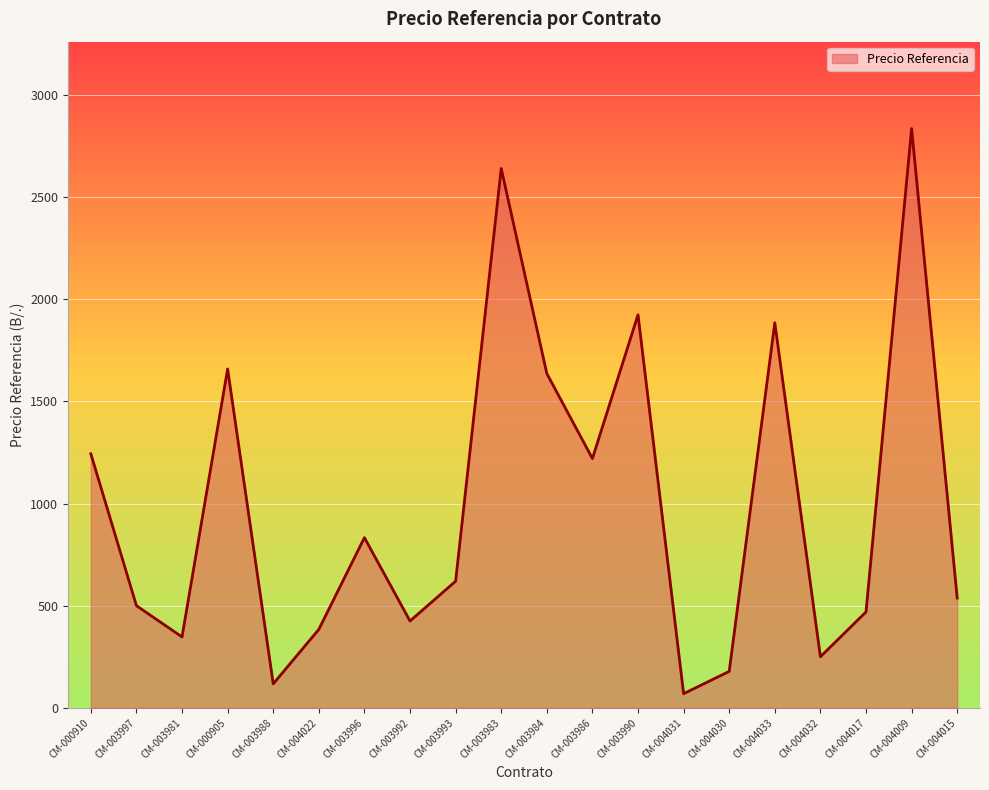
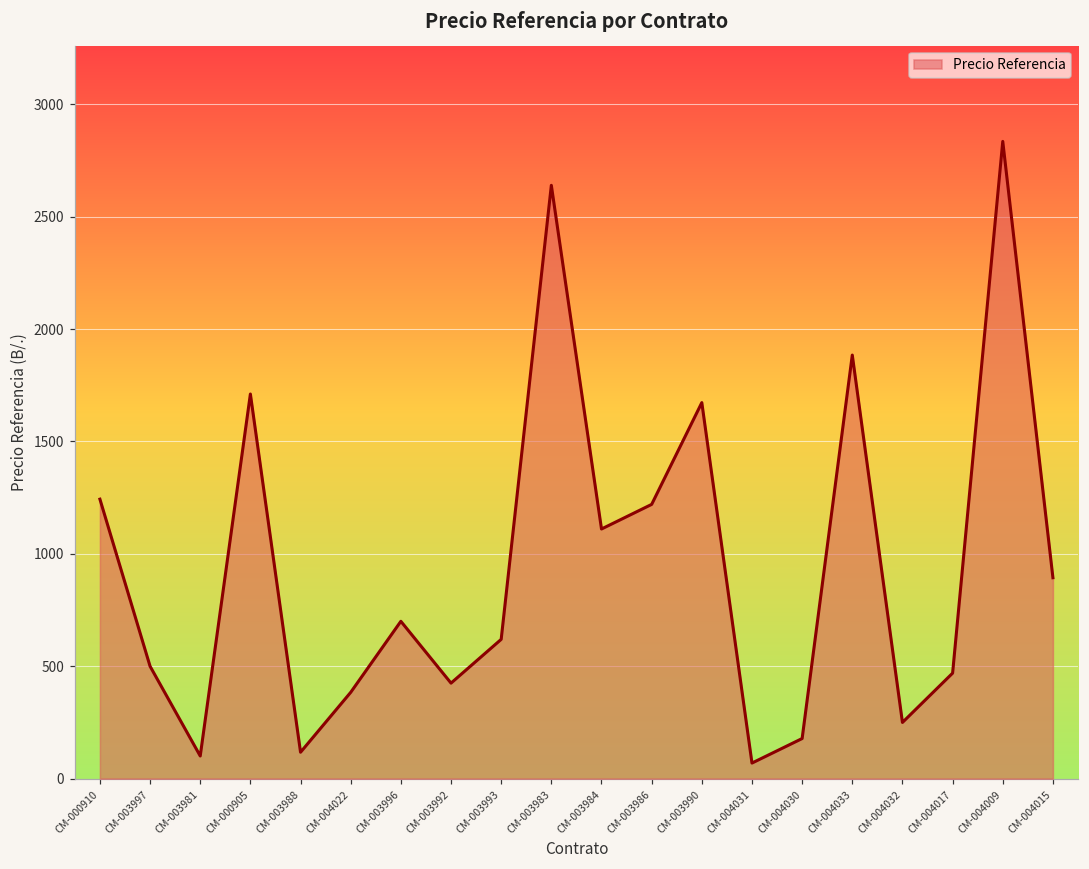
CM-003981: 350 -> 100
CM-000905: 1660 -> 1710
CM-003996: 830 -> 700
CM-003984: 1640 -> 1110
CM-003990: 1920 -> 1670
CM-004015: 540 -> 890
